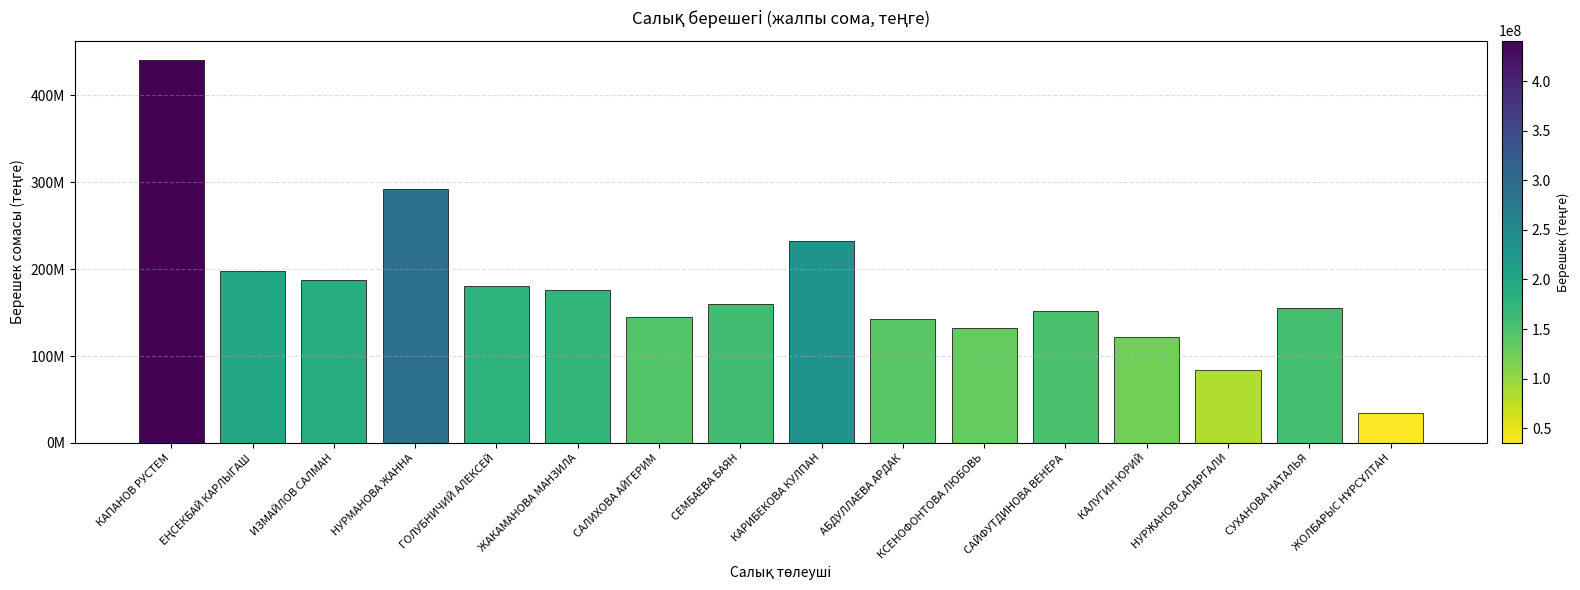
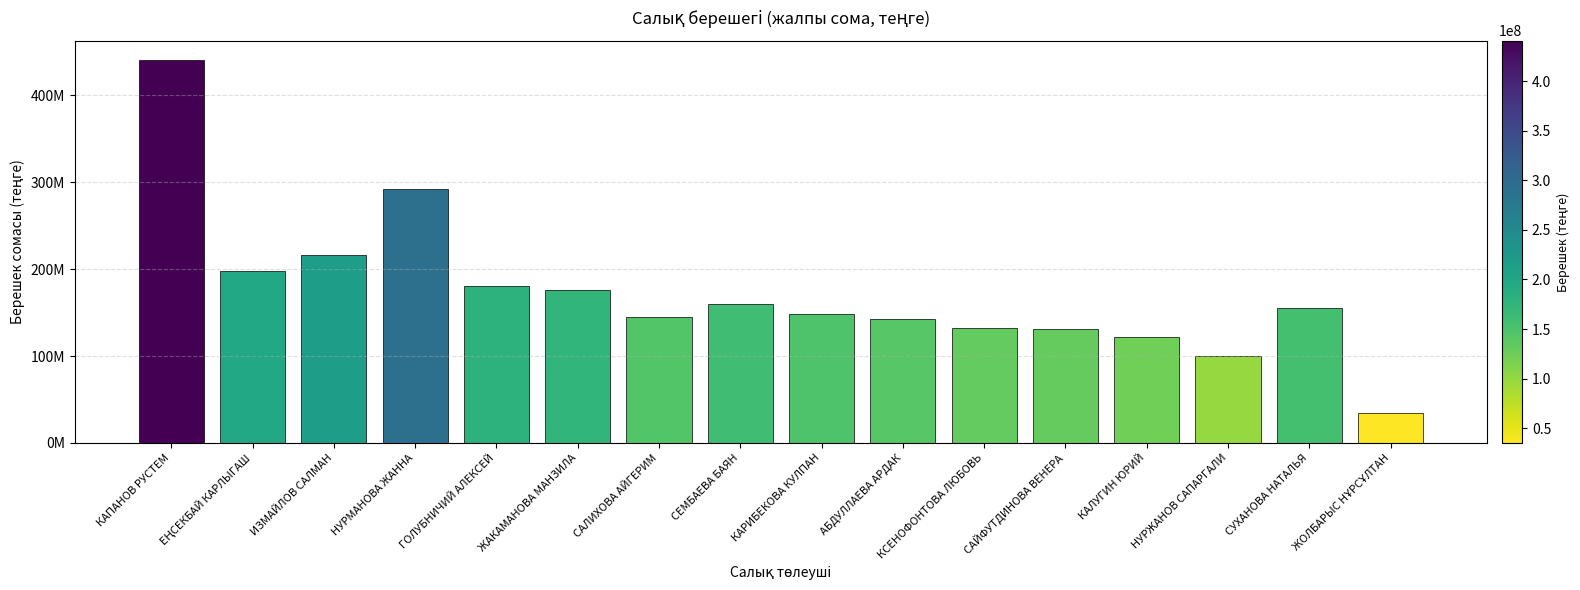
ИЗМАЙЛОВ САЛМАН: 190000000 -> 220000000
КАРИБЕКОВА КУЛПАН: 230000000 -> 150000000
САЙФУТДИНОВА ВЕНЕРА: 150000000 -> 130000000
НУРЖАНОВ САПАРГАЛИ: 80000000 -> 100000000
